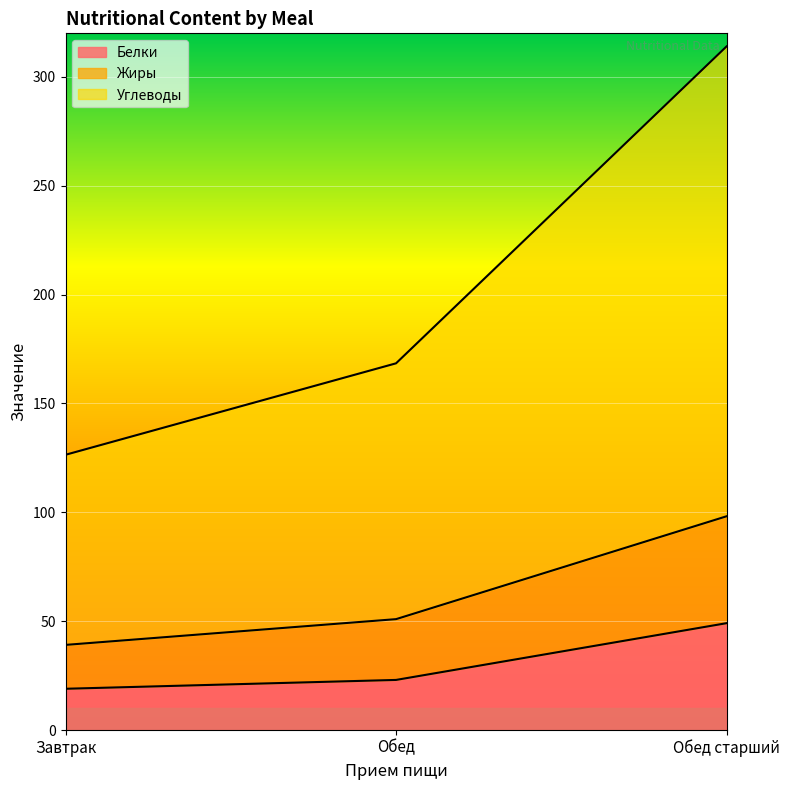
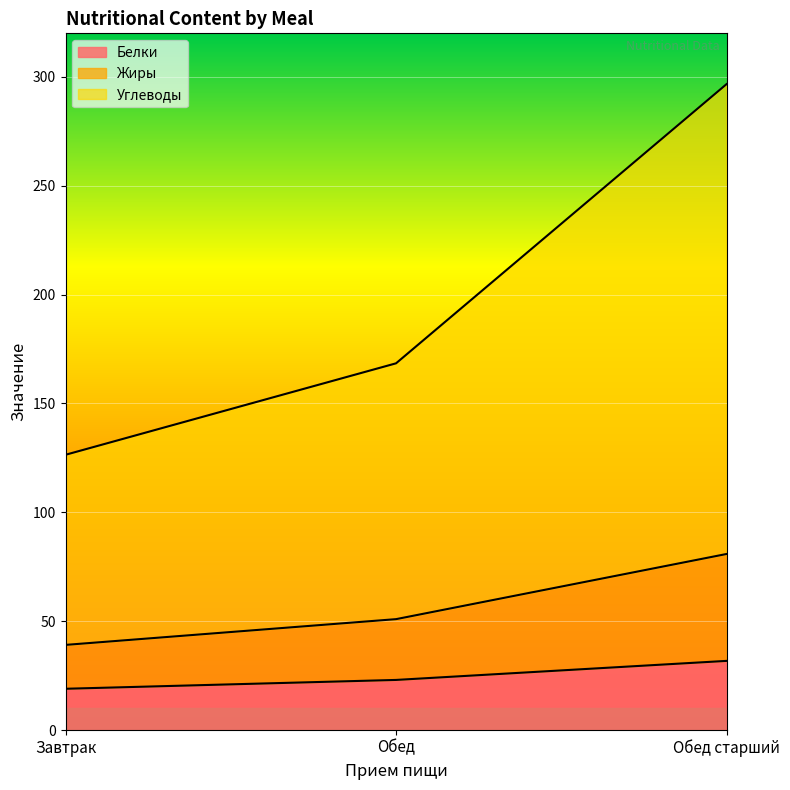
Белки, Обед старший: 49 -> 32
